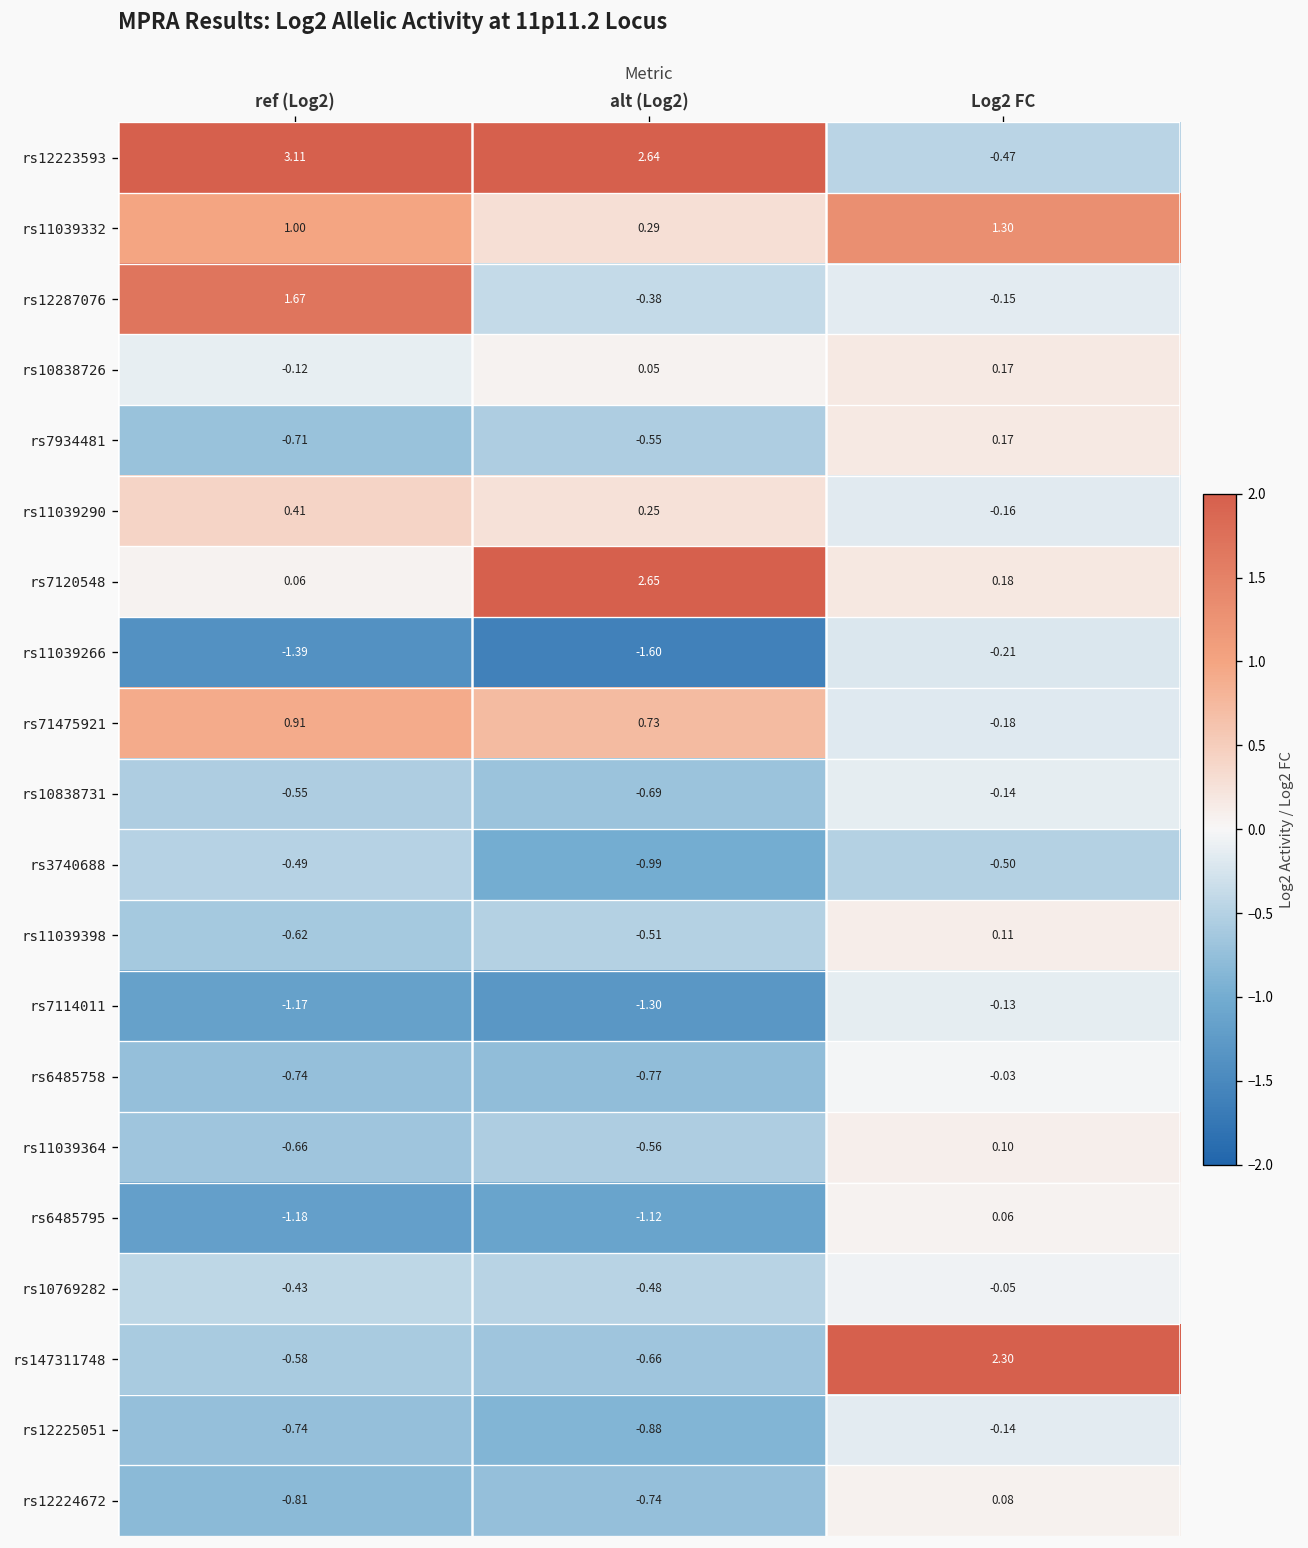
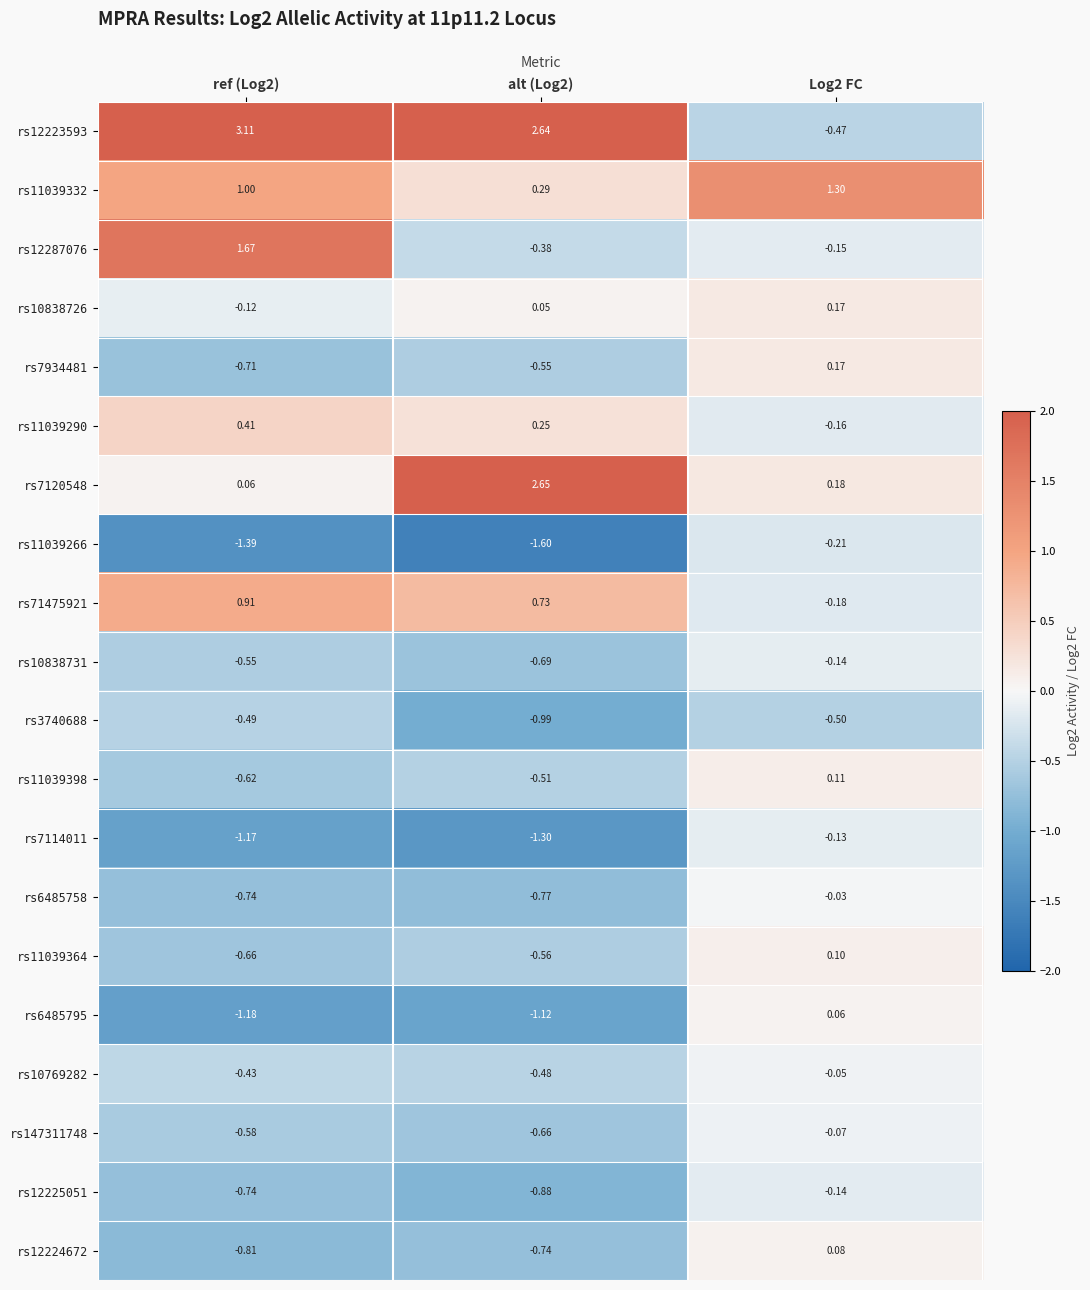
rs147311748, Log2 FC: 2.30 -> -0.07
